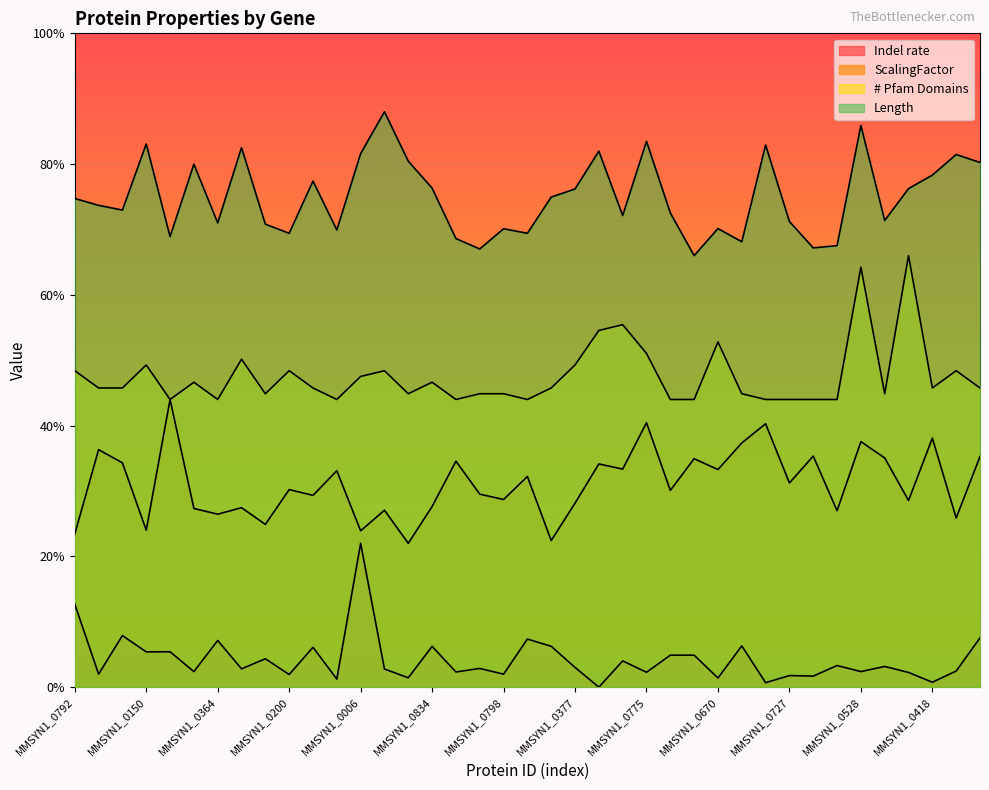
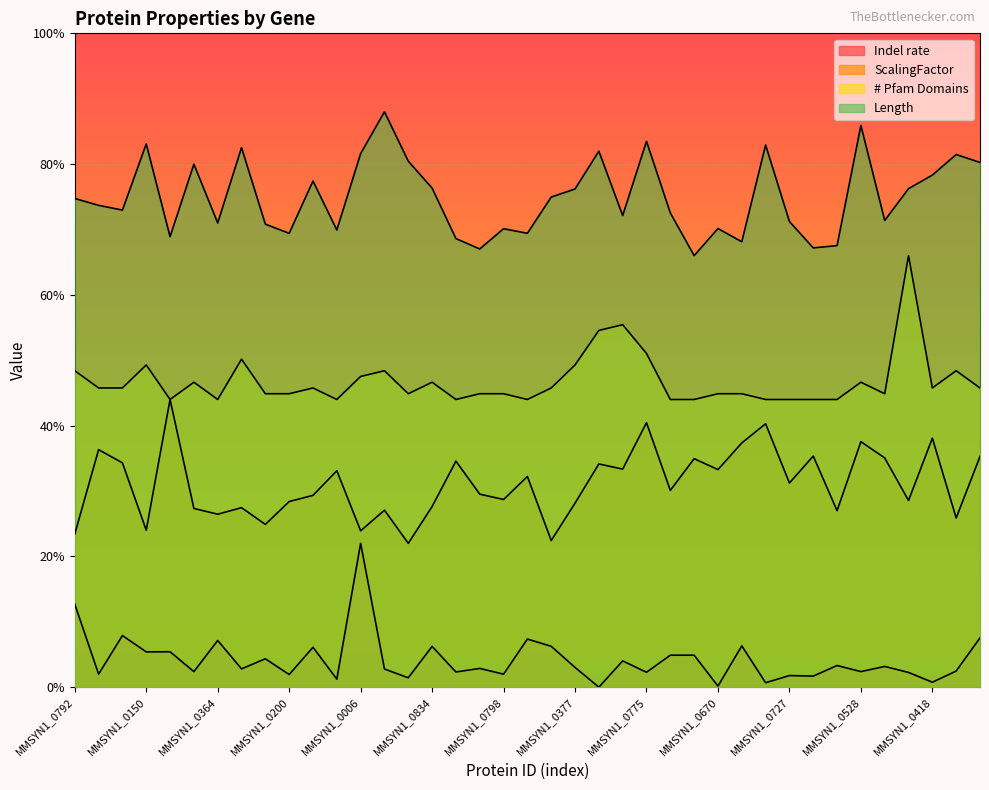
ScalingFactor, MMSYN1_0200: 30% -> 28%
# Pfam Domains, MMSYN1_0200: 48% -> 45%
Indel rate, MMSYN1_0670: 1% -> 0%
# Pfam Domains, MMSYN1_0670: 53% -> 45%
# Pfam Domains, MMSYN1_0528: 64% -> 47%
